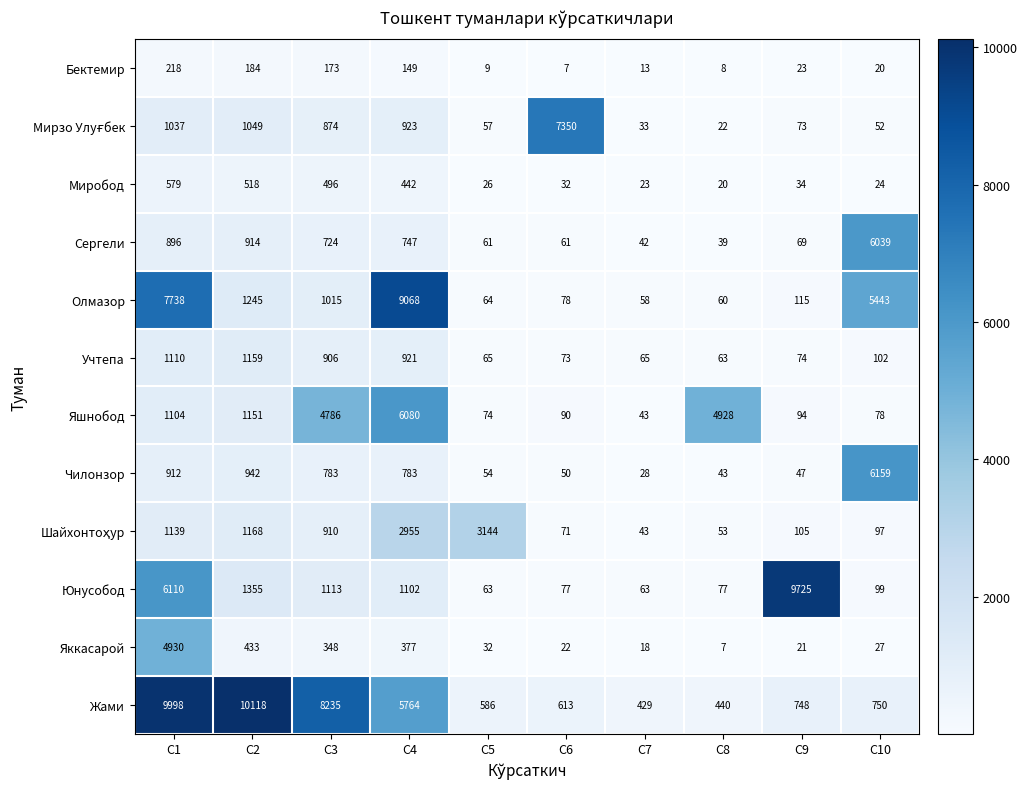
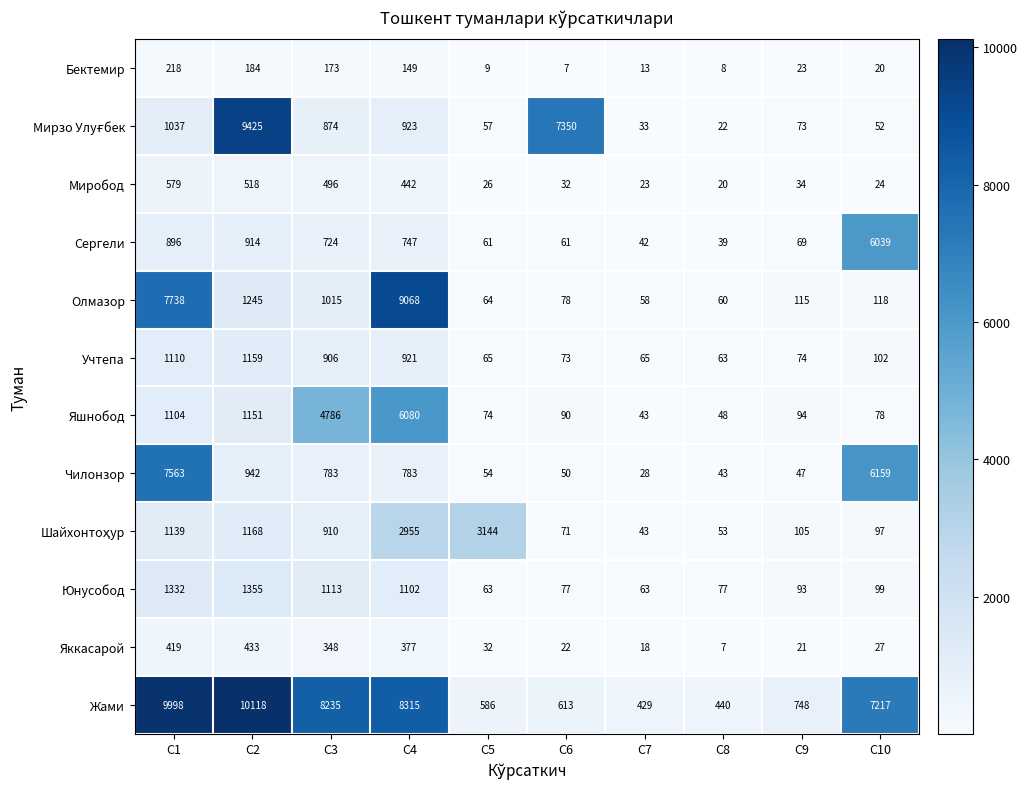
Мирзо Улуғбек, C2: 1049 -> 9425
Олмазор, C10: 5443 -> 118
Яшнобод, C8: 4928 -> 48
Чилонзор, C1: 912 -> 7563
Юнусобод, C1: 6110 -> 1332
Юнусобод, C9: 9725 -> 93
Яккасарой, C1: 4930 -> 419
Жами, C4: 5764 -> 8315
Жами, C10: 750 -> 7217
